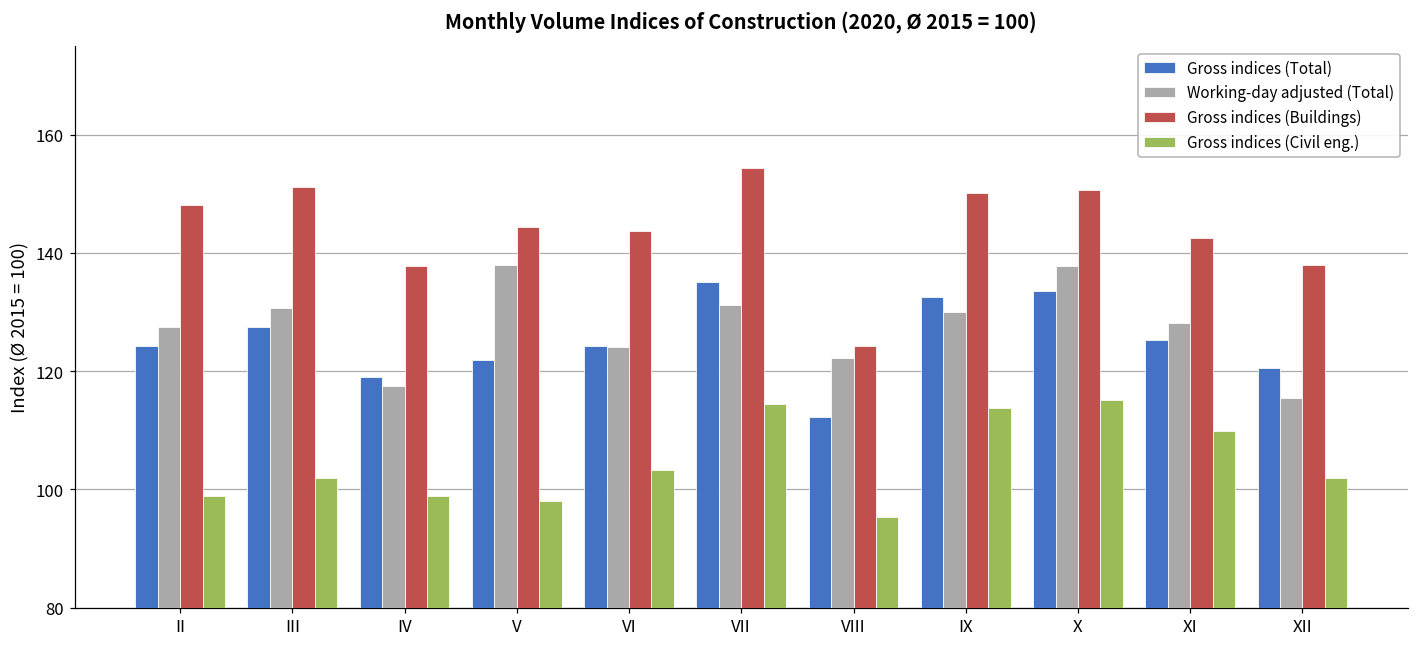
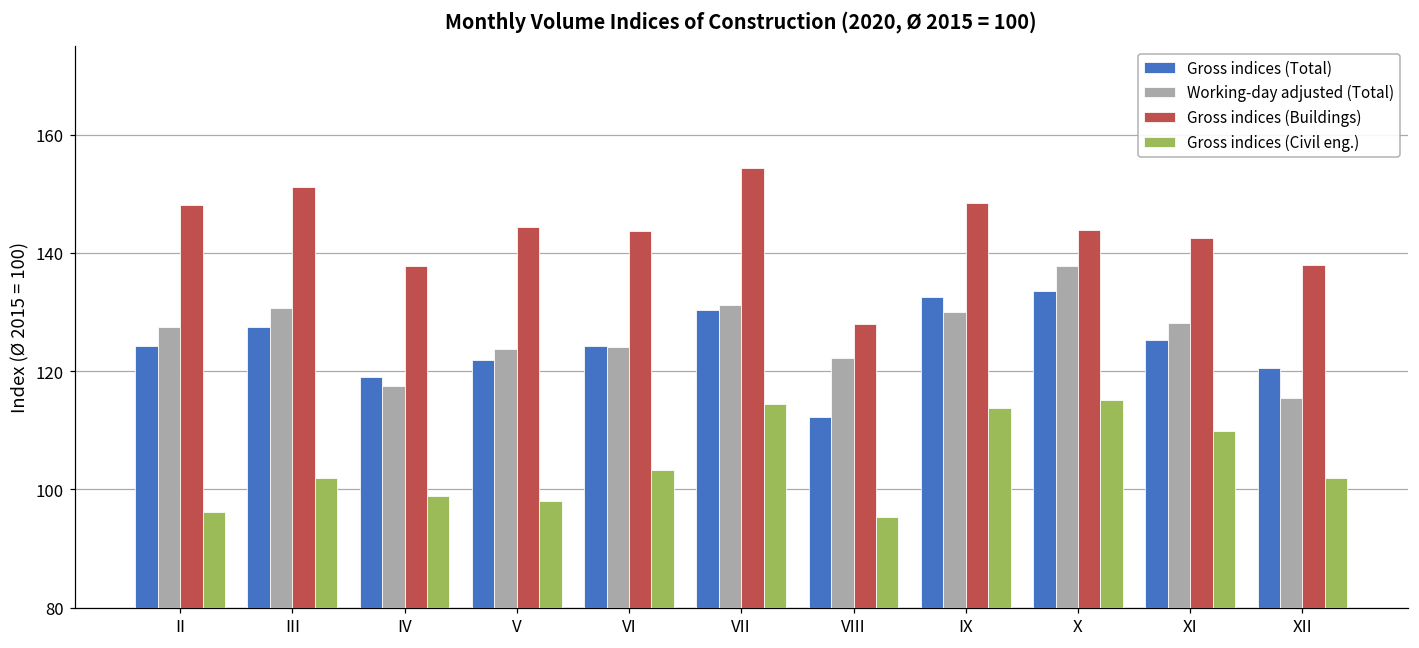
Gross indices (Civil eng.), II: 99 -> 96
Working-day adjusted (Total), V: 138 -> 124
Gross indices (Total), VII: 135 -> 130
Gross indices (Buildings), VIII: 124 -> 128
Gross indices (Buildings), IX: 150 -> 148
Gross indices (Buildings), X: 151 -> 144
